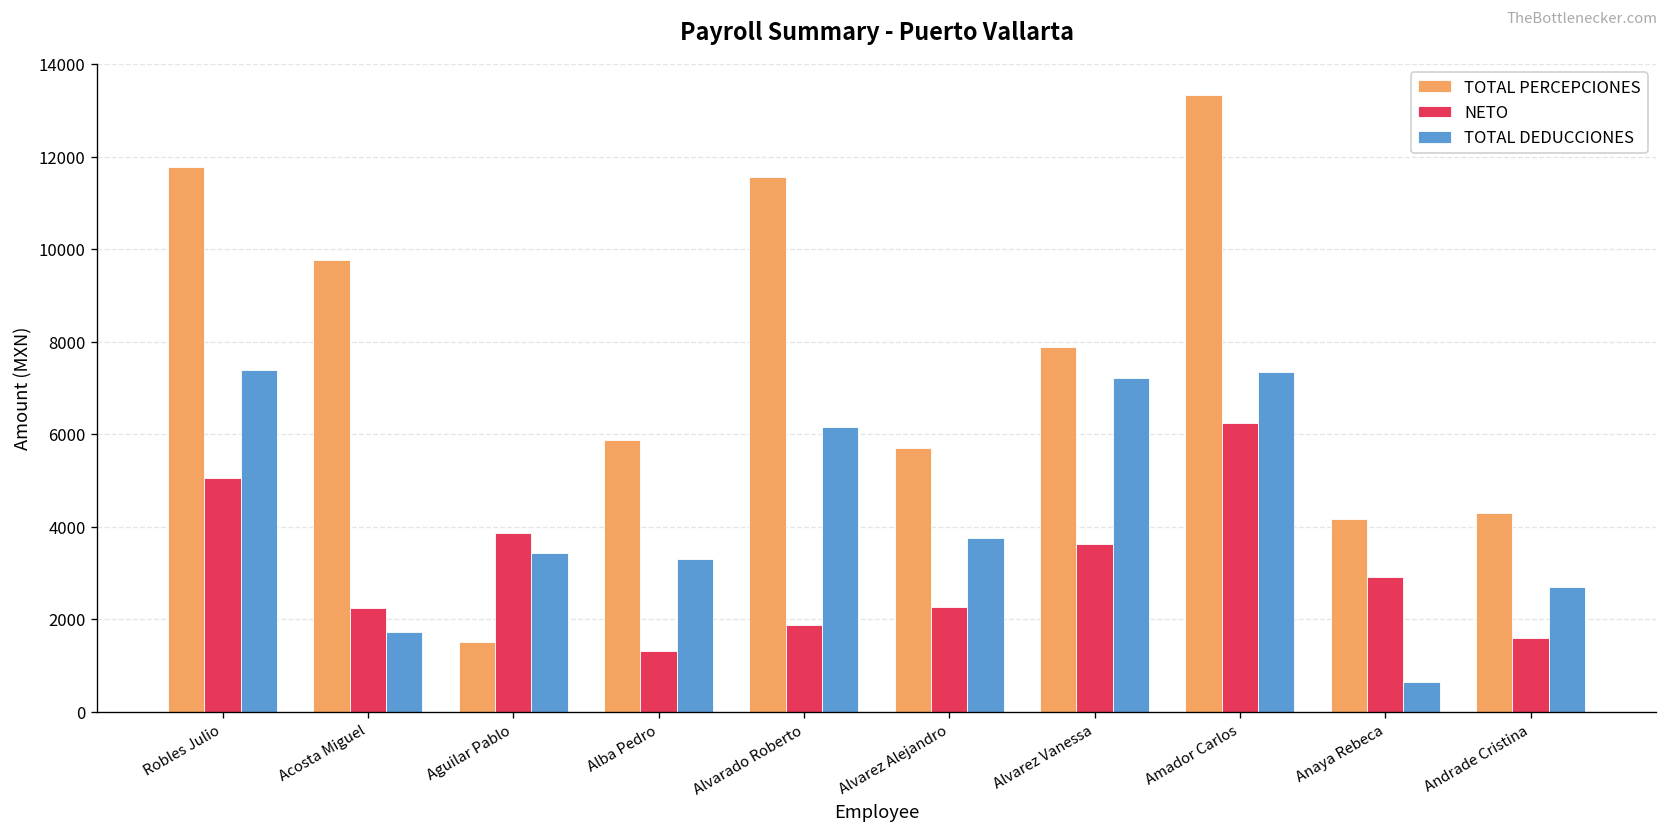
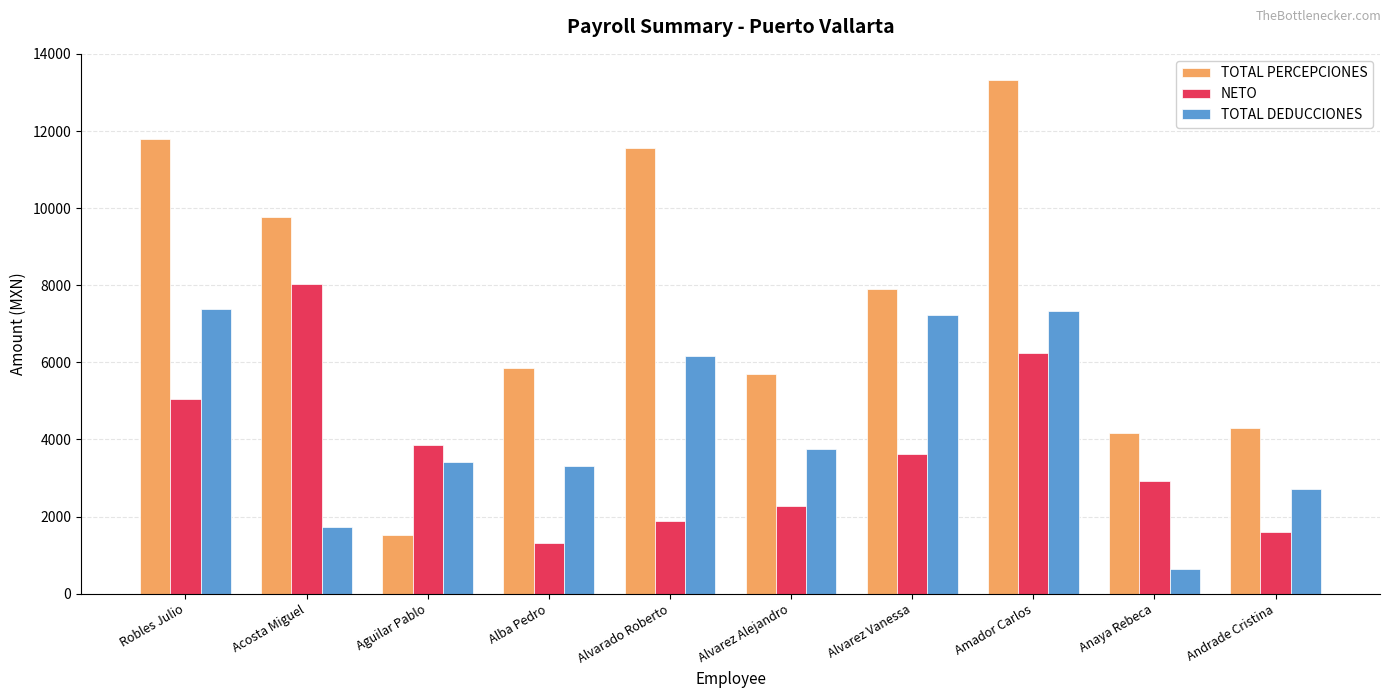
NETO, Acosta Miguel: 2300 -> 8000
